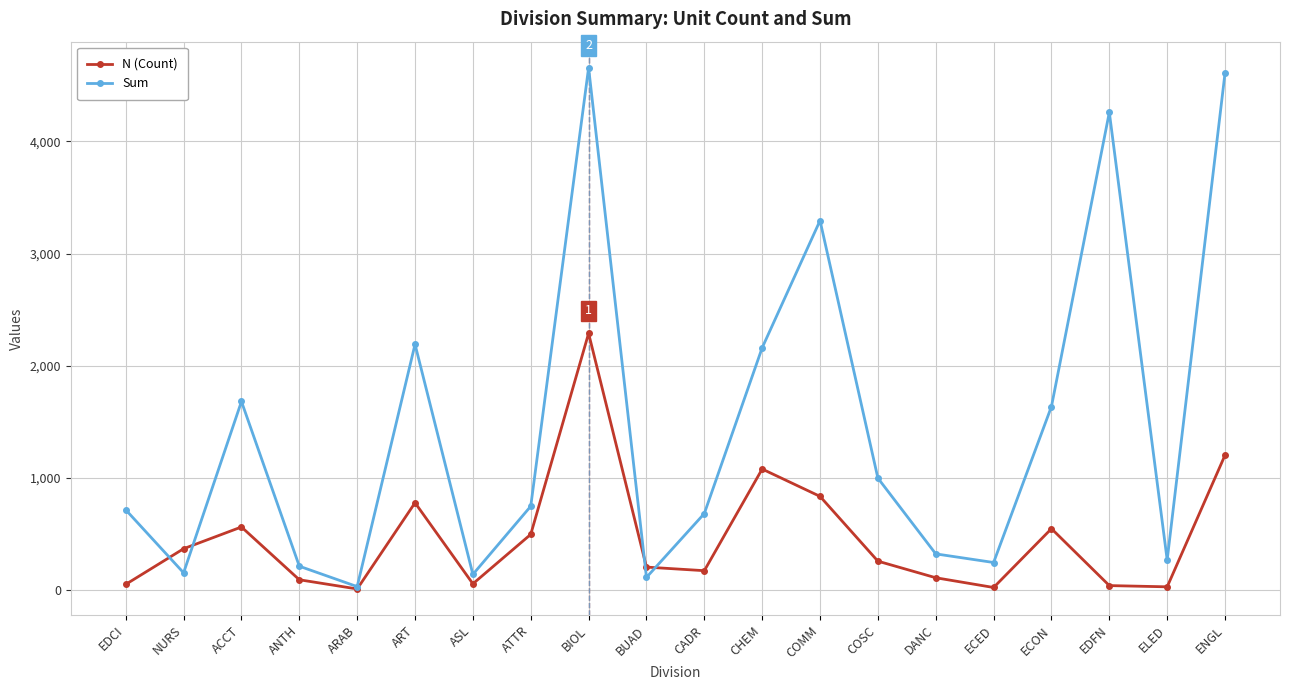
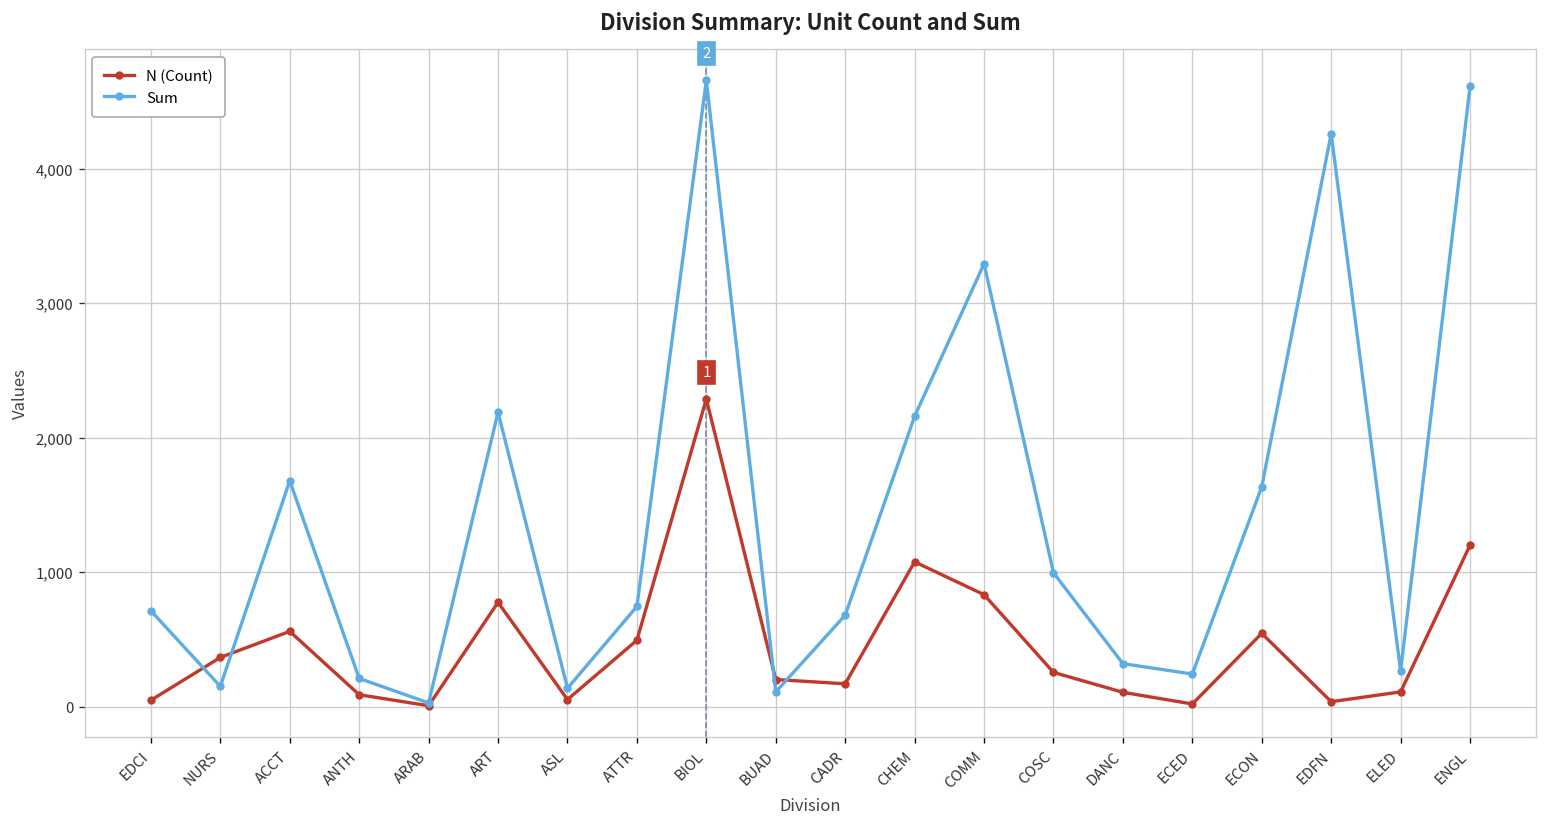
N (Count), ELED: 30 -> 110
